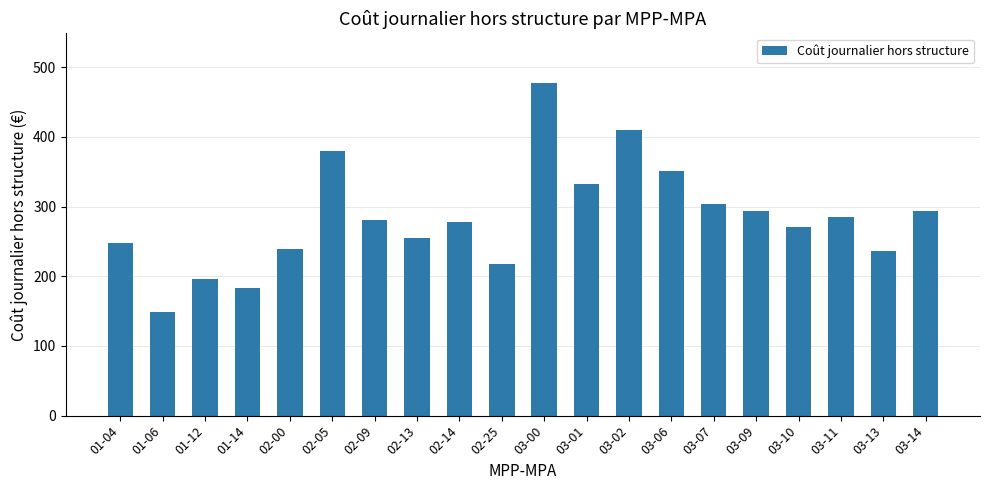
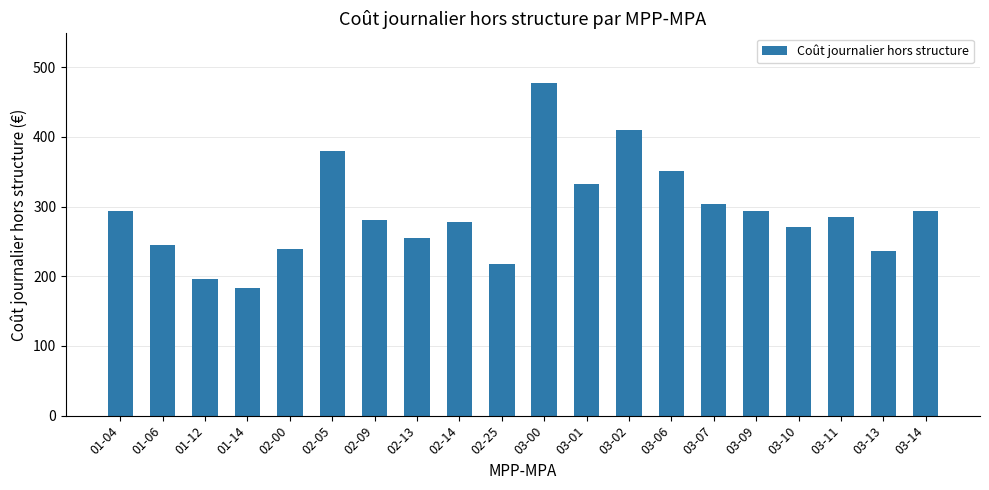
01-04: 250 -> 290
01-06: 150 -> 240
